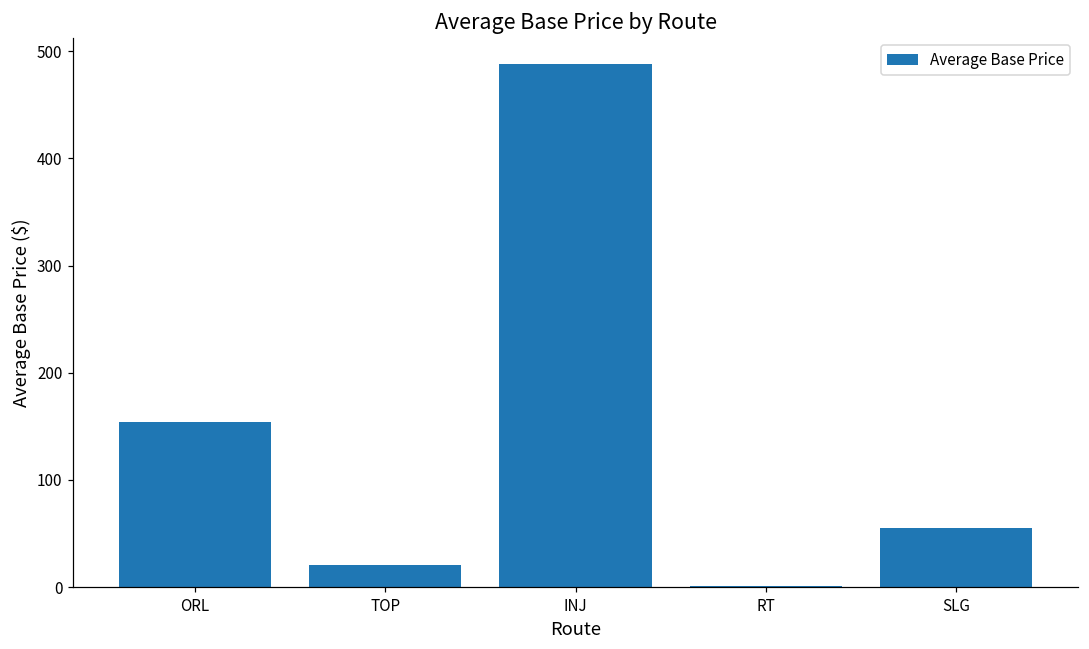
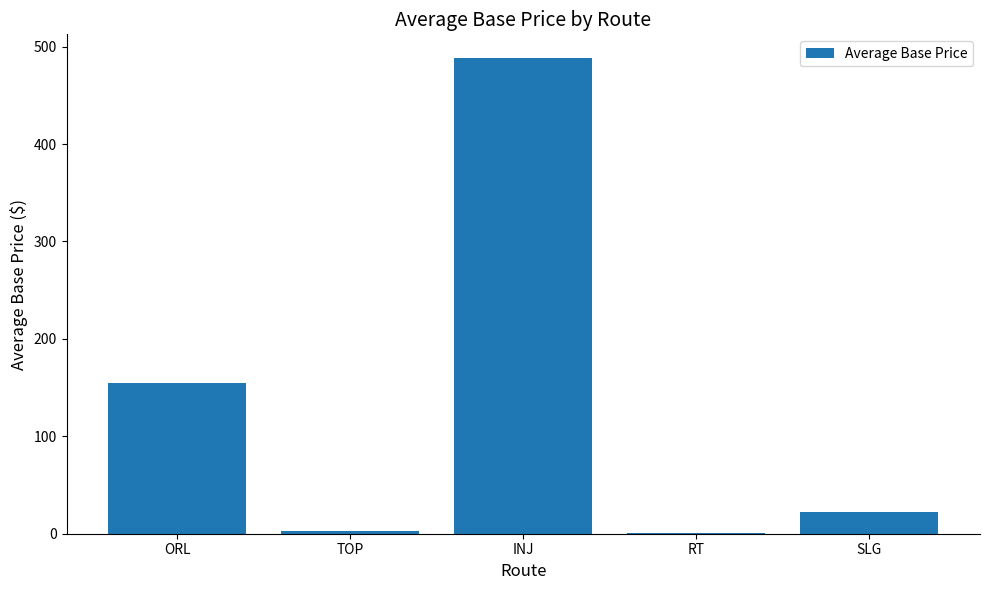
TOP: 20 -> 0
SLG: 50 -> 20
